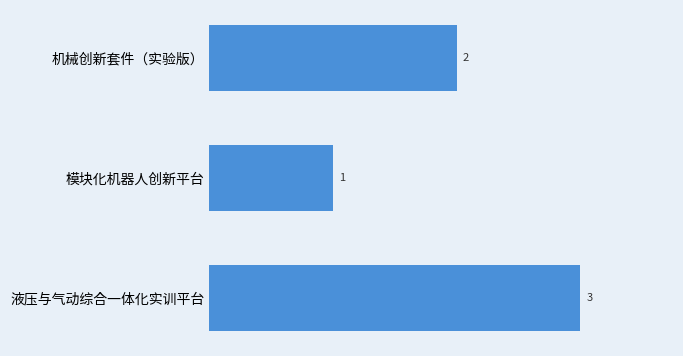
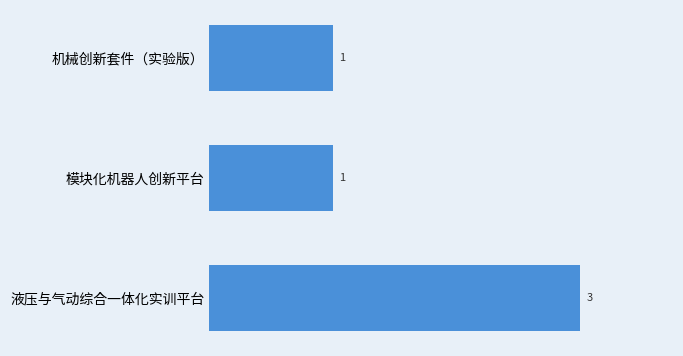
机械创新套件（实验版）: 2 -> 1
